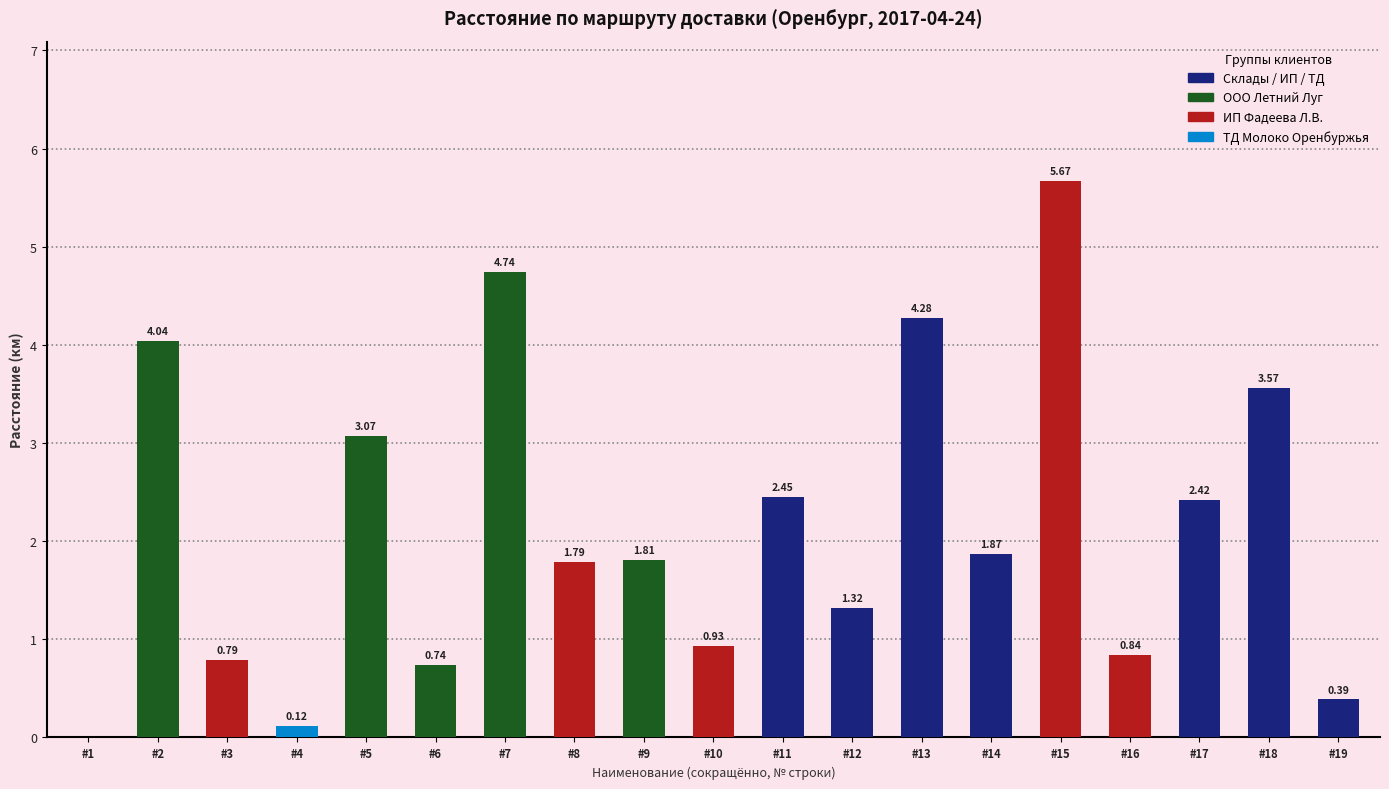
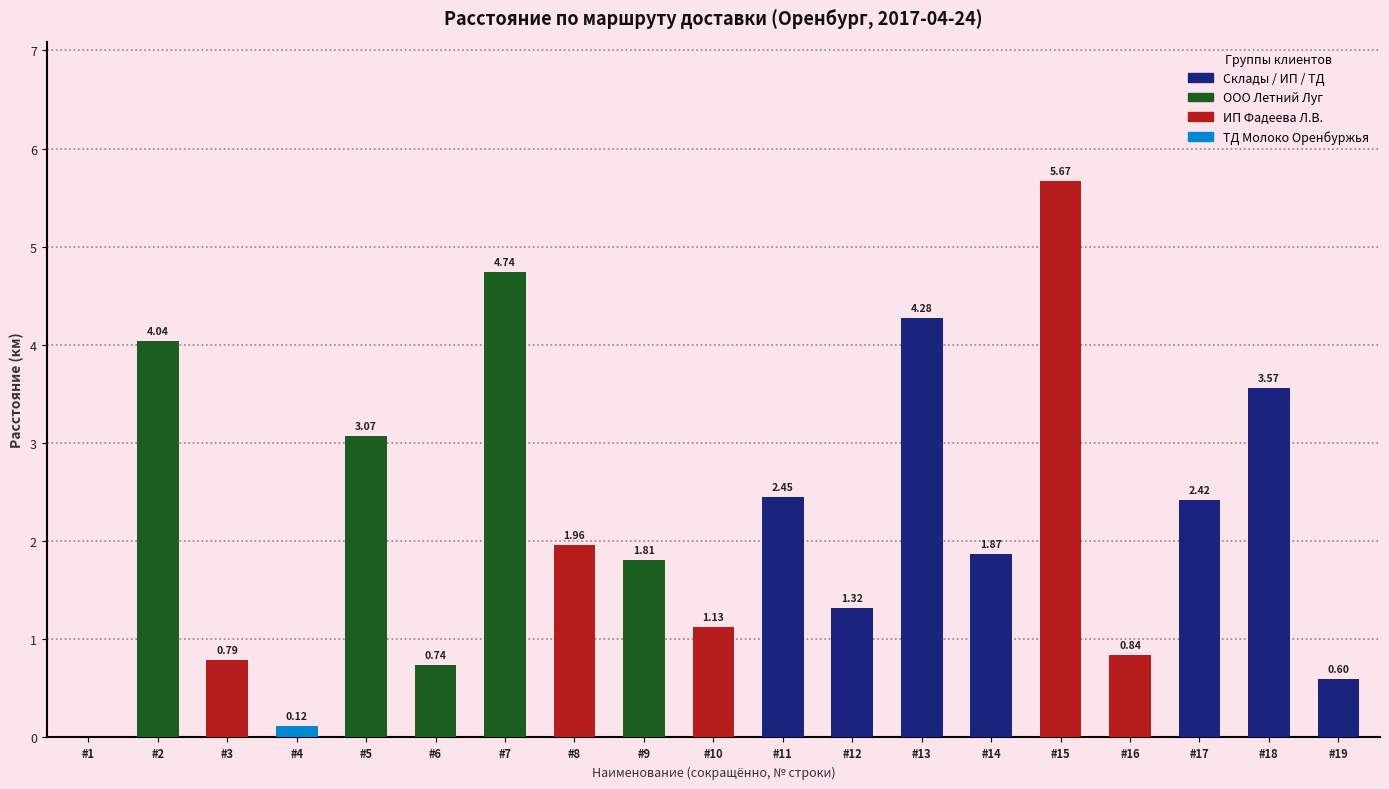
#8: 1.79 -> 1.96
#10: 0.93 -> 1.13
#19: 0.39 -> 0.60
